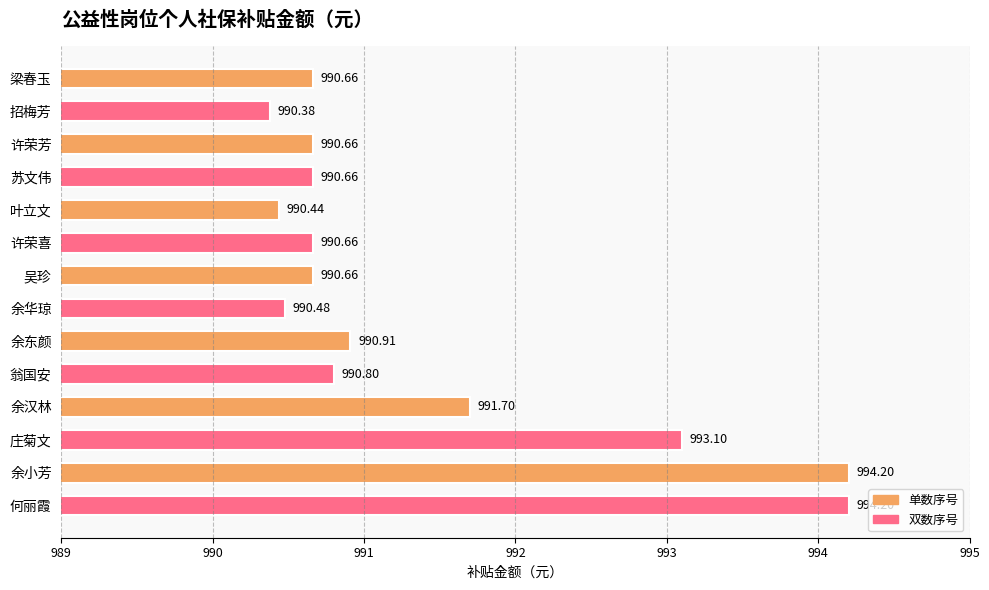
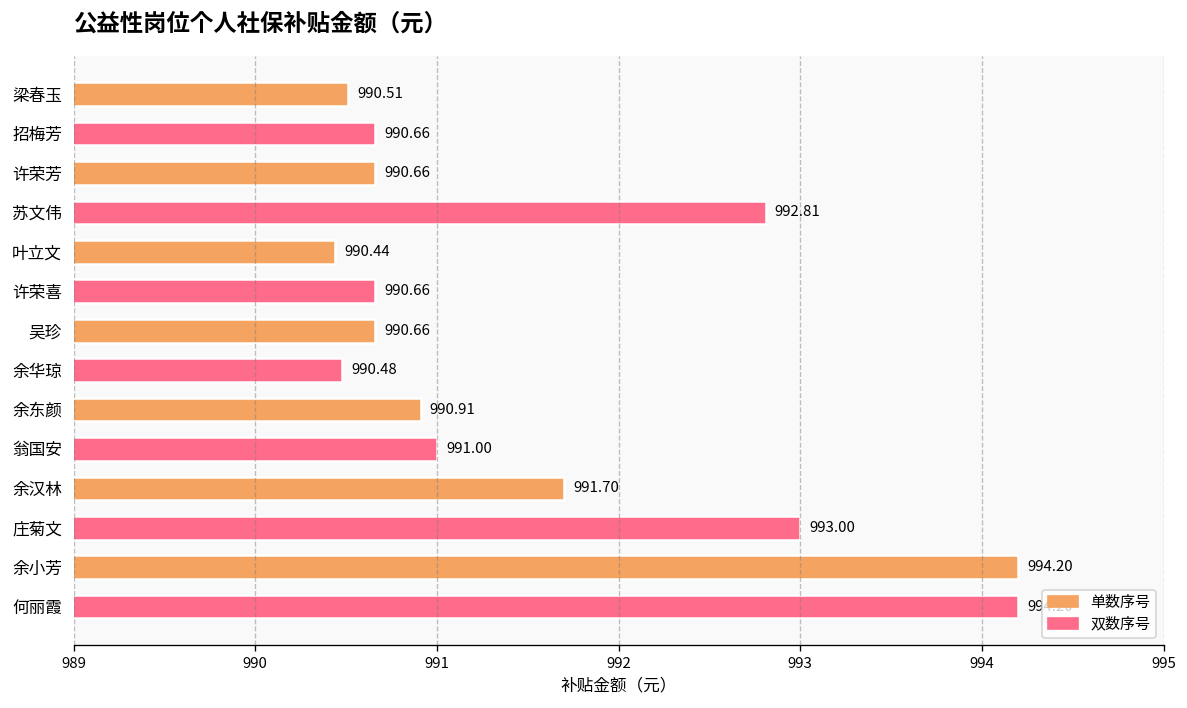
梁春玉: 990.66 -> 990.51
招梅芳: 990.38 -> 990.66
苏文伟: 990.66 -> 992.81
翁国安: 990.80 -> 991.00
庄菊文: 993.10 -> 993.00
